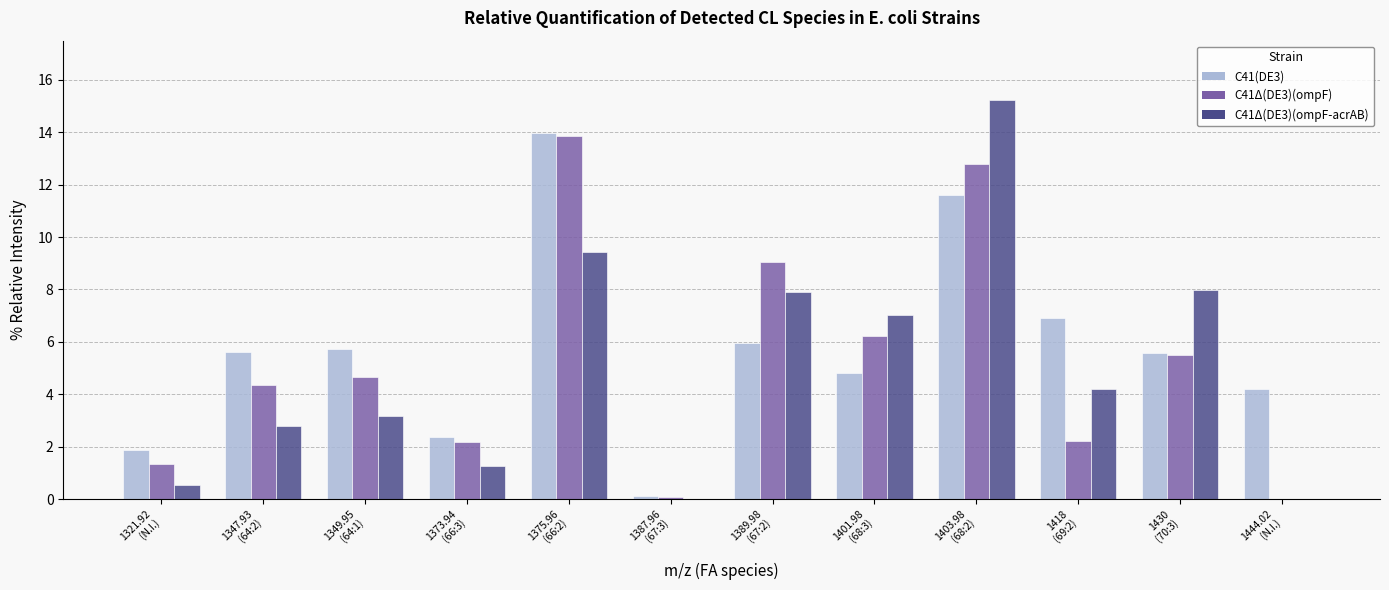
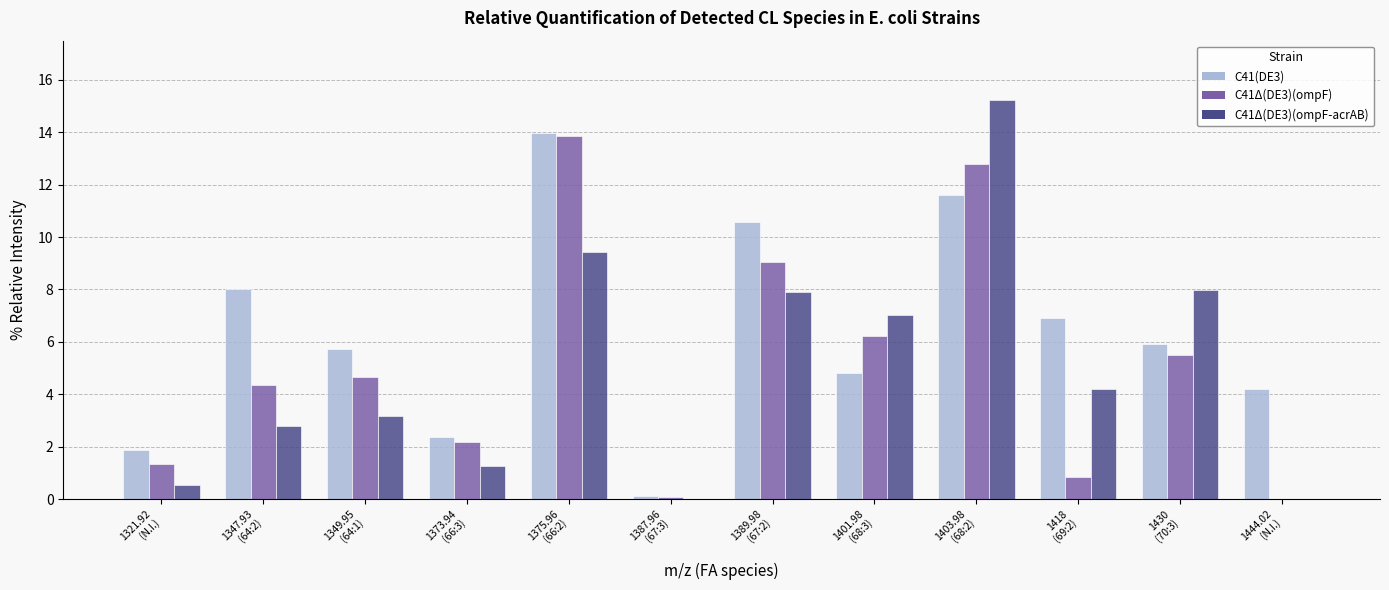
C41(DE3), 1347.93 (64:2): 5.6 -> 8.0
C41(DE3), 1389.98 (67:2): 5.9 -> 10.6
C41Δ(DE3)(ompF), 1418 (69:2): 2.2 -> 0.8
C41(DE3), 1430 (70:3): 5.6 -> 5.9
